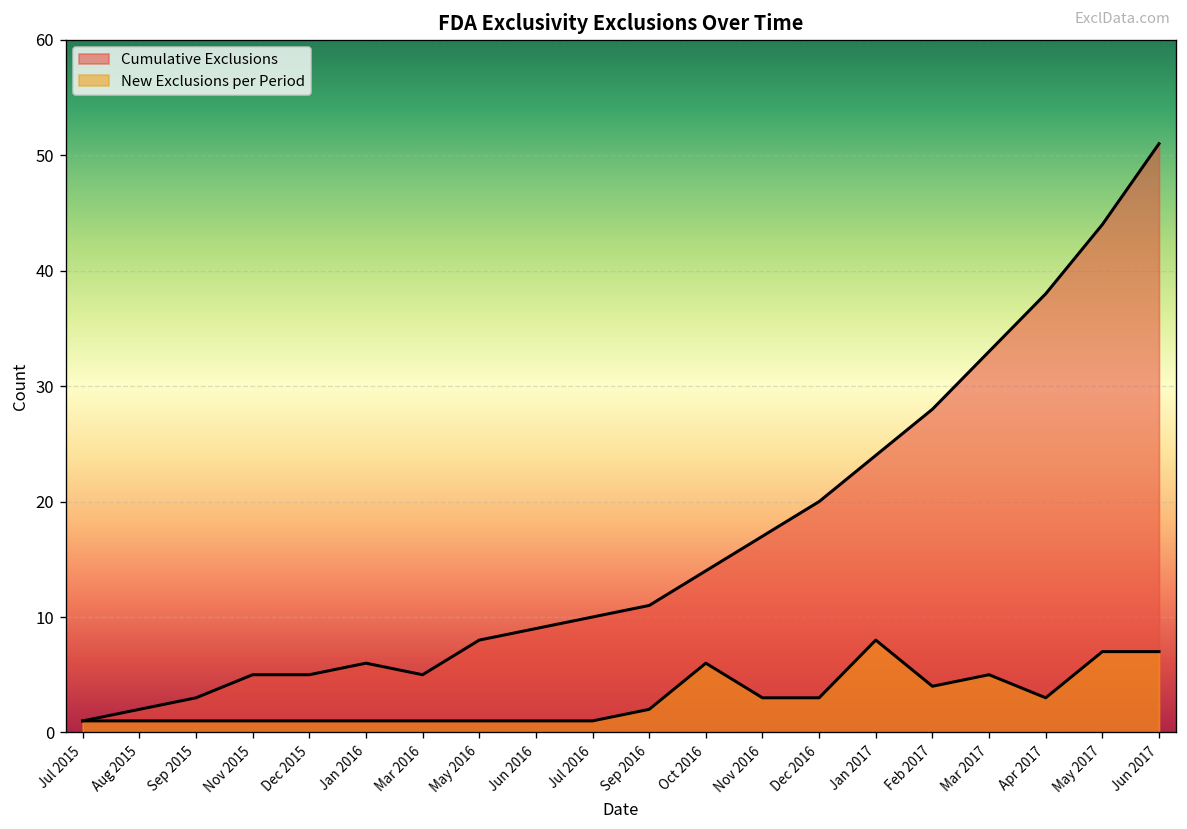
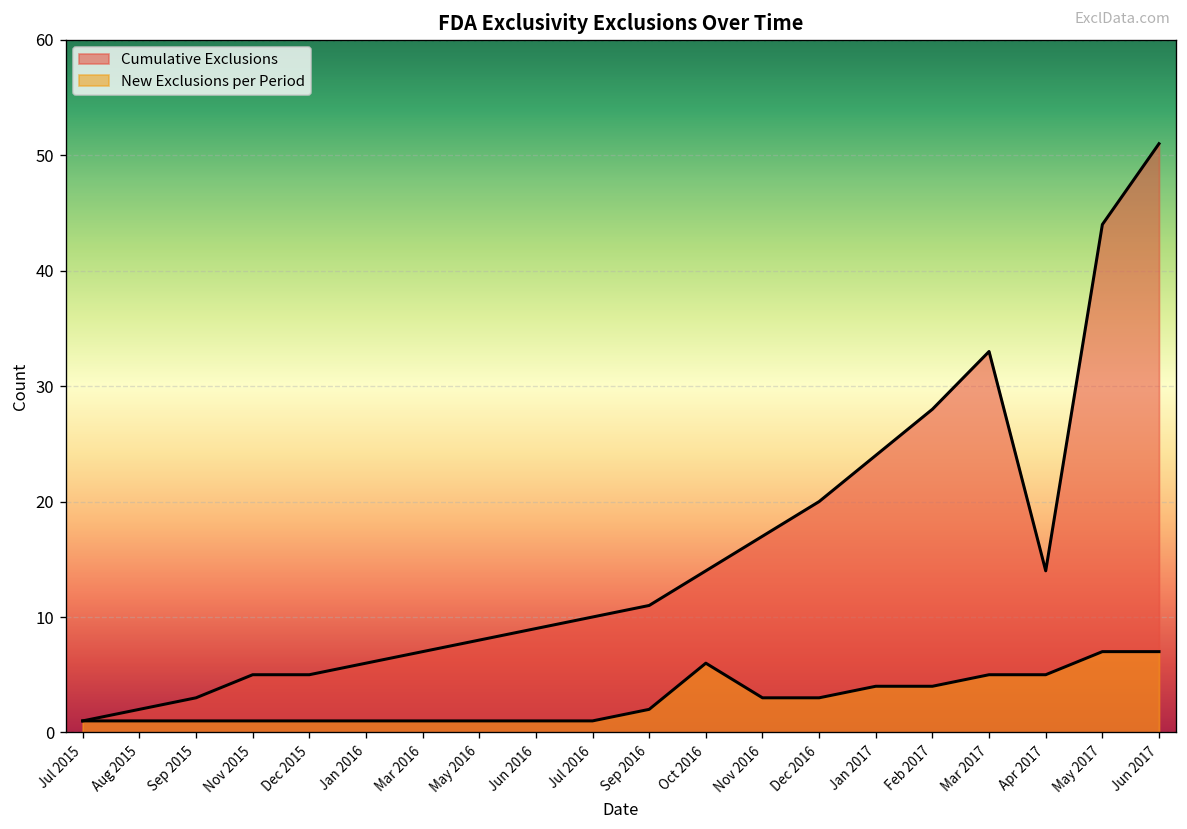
Cumulative Exclusions, Mar 2016: 5 -> 7
New Exclusions per Period, Jan 2017: 8 -> 4
Cumulative Exclusions, Apr 2017: 38 -> 14
New Exclusions per Period, Apr 2017: 3 -> 5
